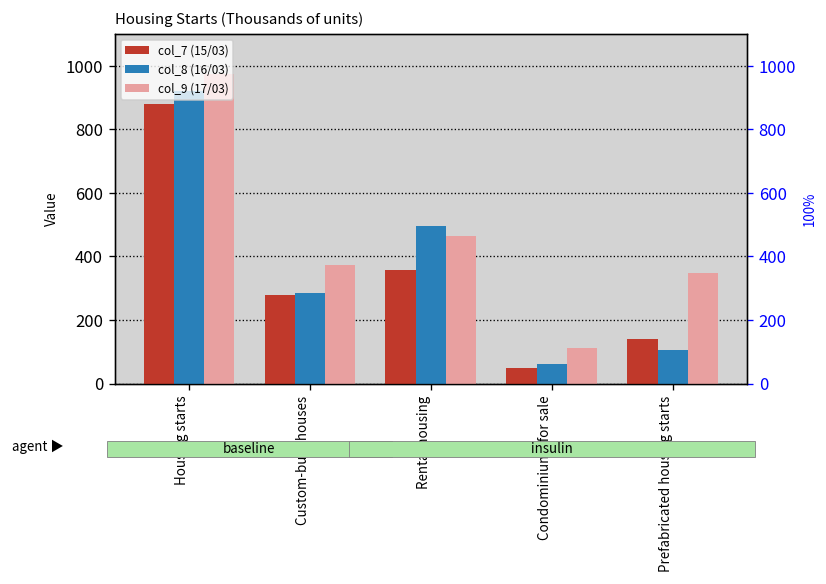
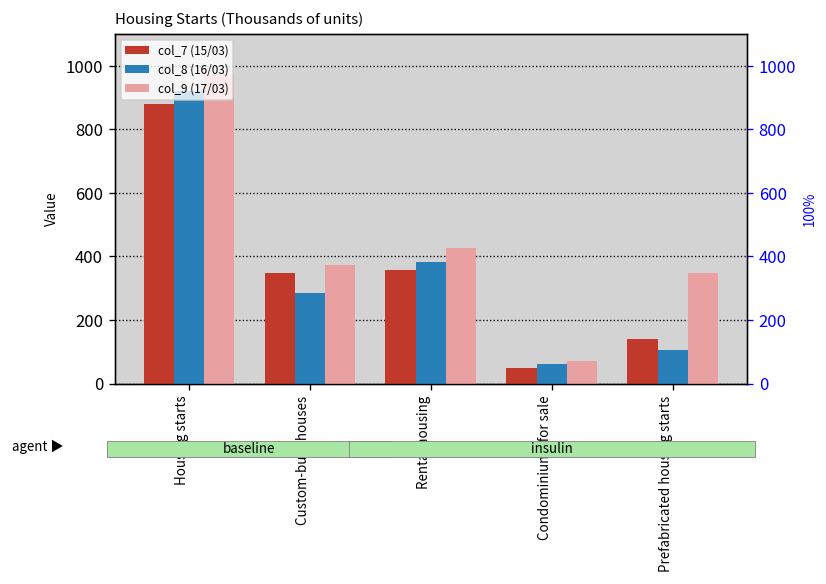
col_7 (15/03), Custom-built houses: 280 -> 350
col_8 (16/03), Rental housing: 500 -> 380
col_9 (17/03), Rental housing: 470 -> 430
col_9 (17/03), Condominiums for sale: 110 -> 70
